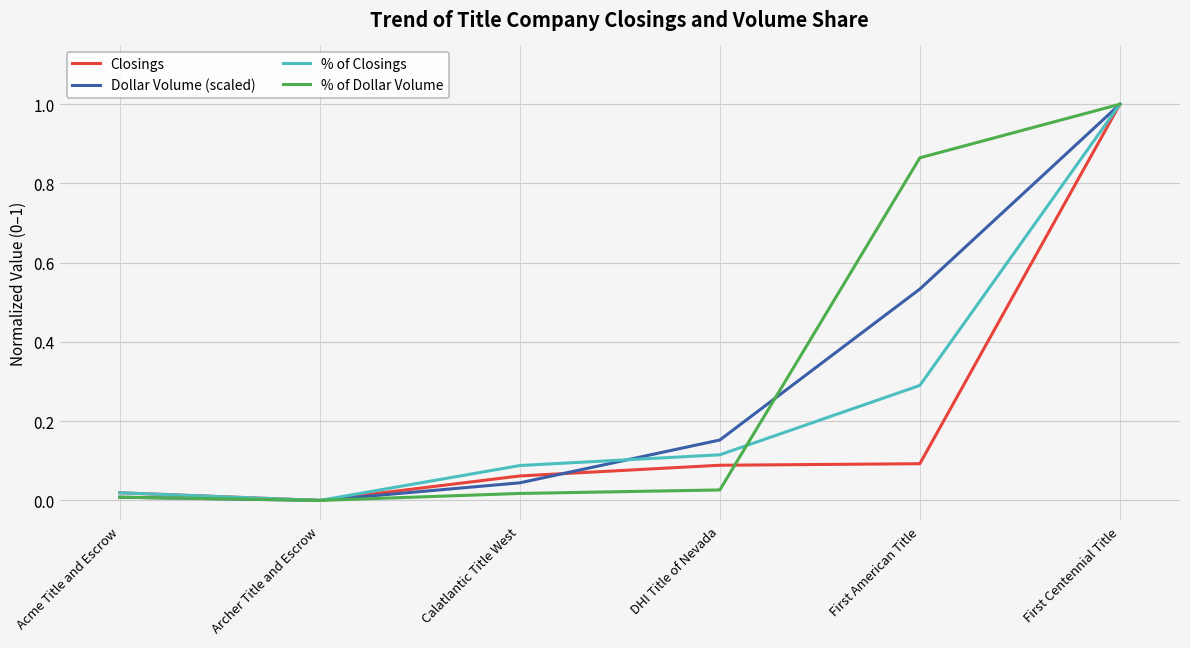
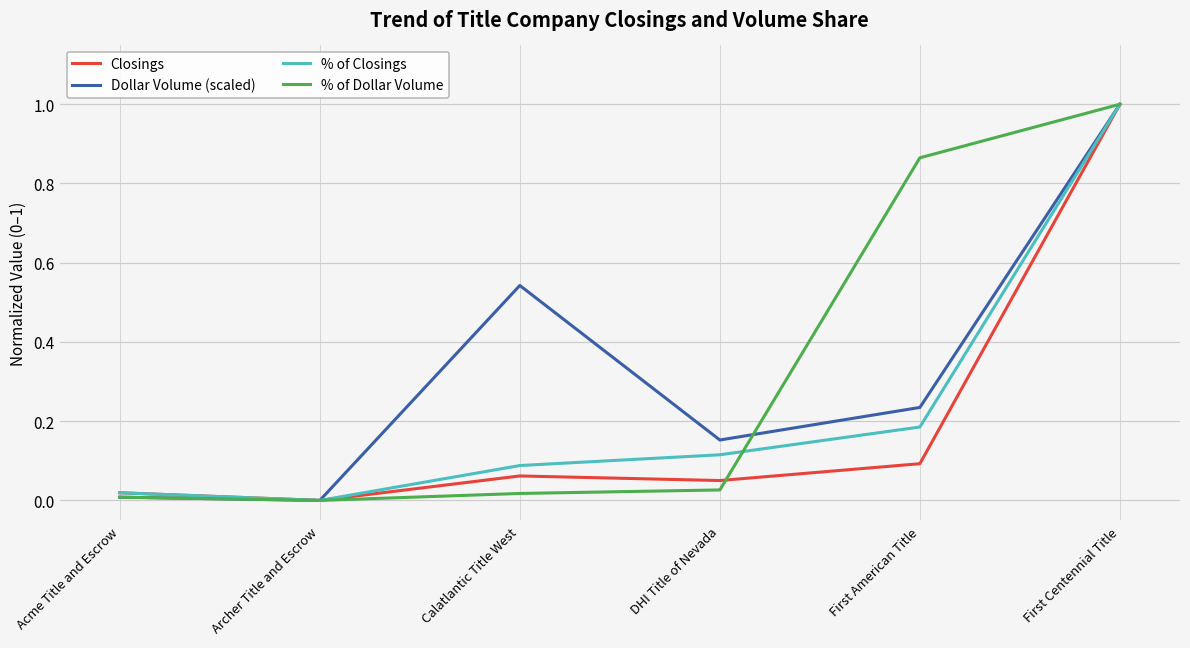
Dollar Volume (scaled), Calatlantic Title West: 0.04 -> 0.54
Closings, DHI Title of Nevada: 0.09 -> 0.05
Dollar Volume (scaled), First American Title: 0.53 -> 0.23
% of Closings, First American Title: 0.29 -> 0.19
